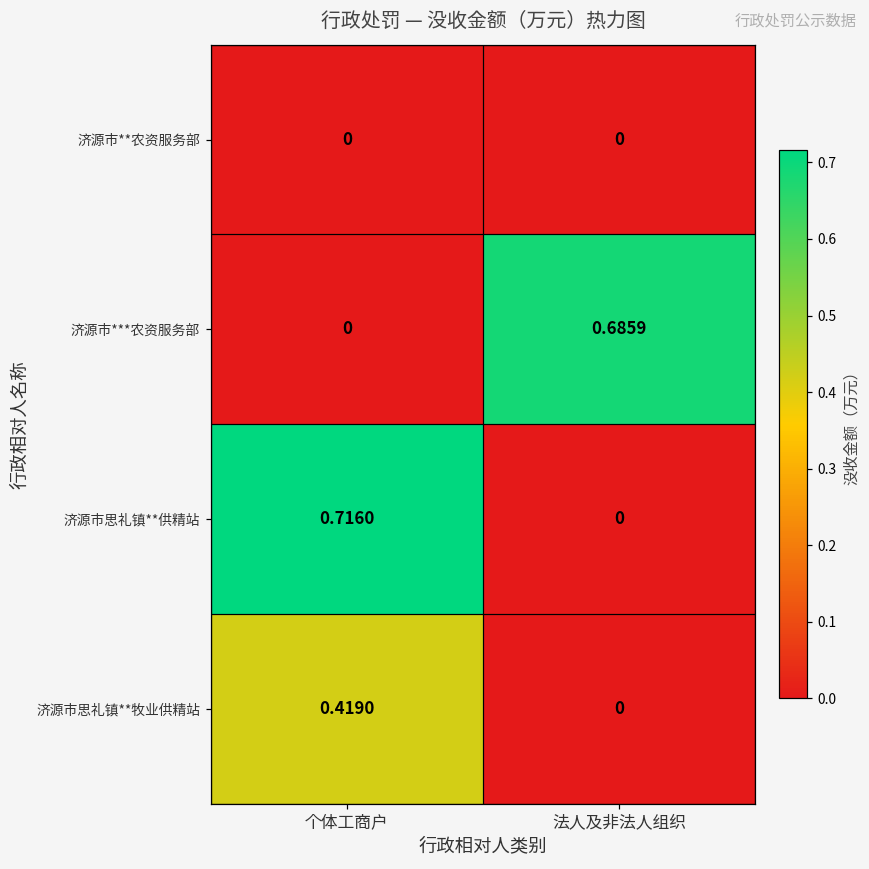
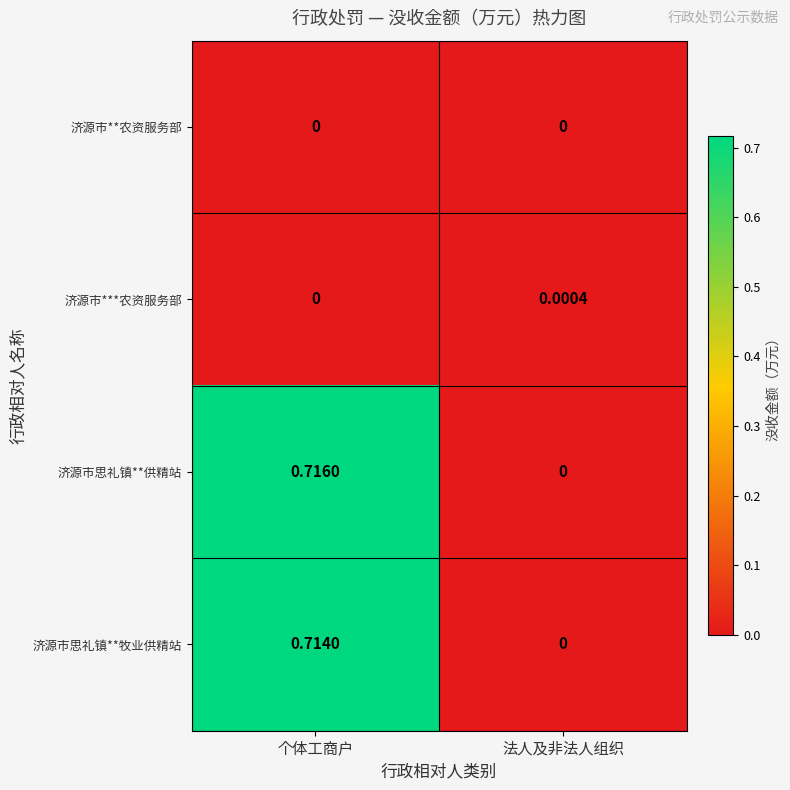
济源市***农资服务部, 法人及非法人组织: 0.6859 -> 0.0004
济源市思礼镇**牧业供精站, 个体工商户: 0.4190 -> 0.7140
